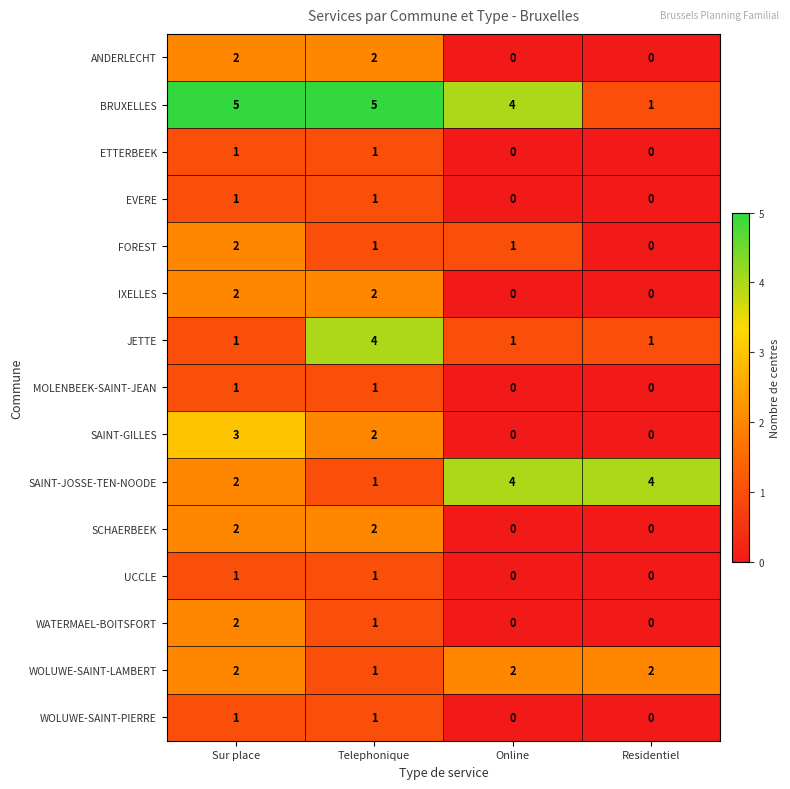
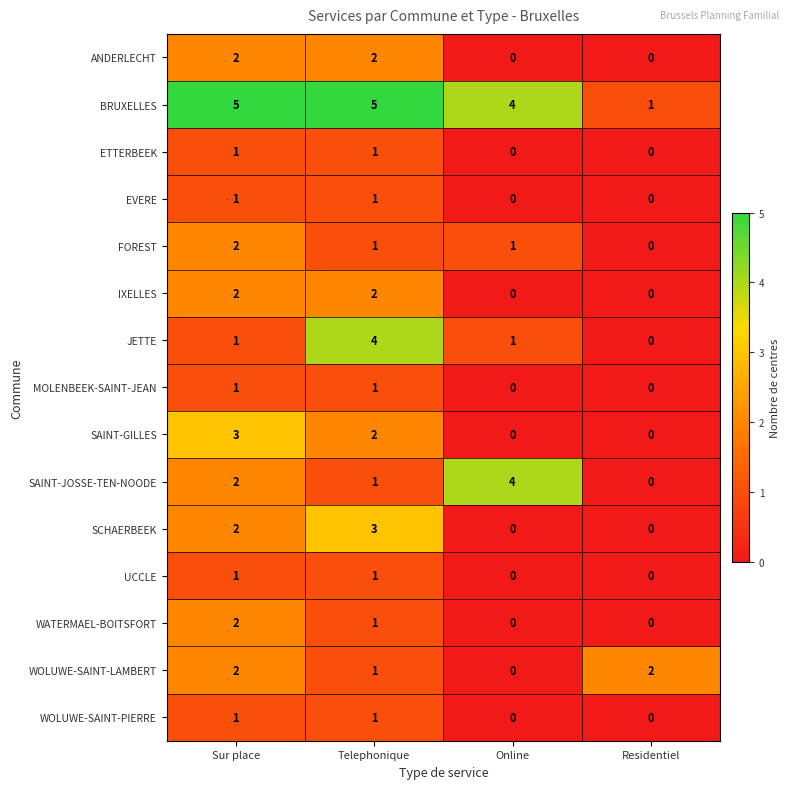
JETTE, Residentiel: 1 -> 0
SAINT-JOSSE-TEN-NOODE, Residentiel: 4 -> 0
SCHAERBEEK, Telephonique: 2 -> 3
WOLUWE-SAINT-LAMBERT, Online: 2 -> 0
